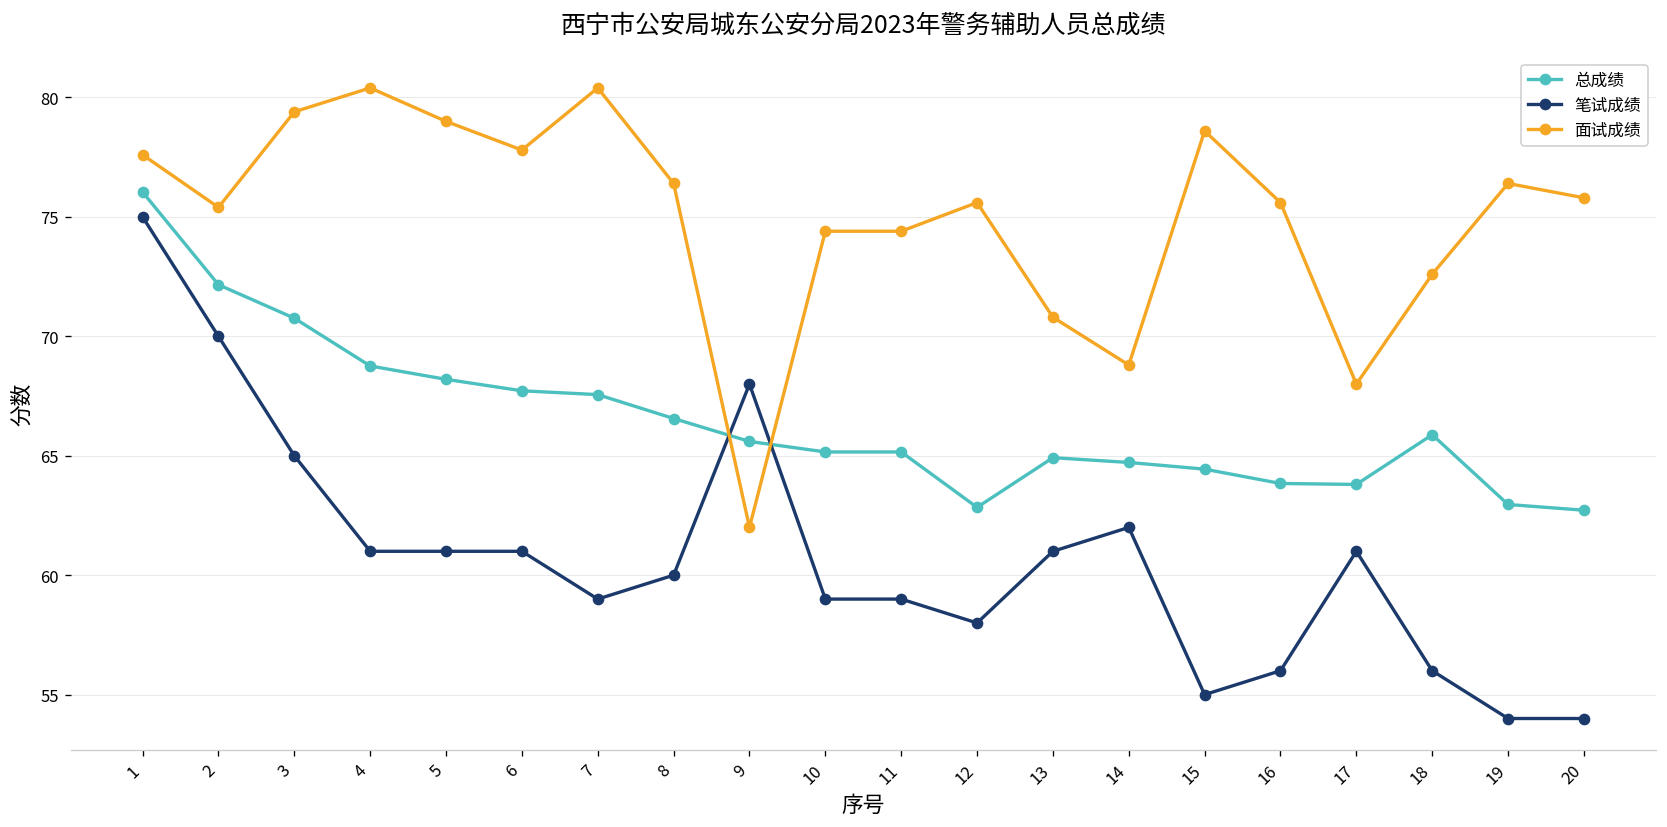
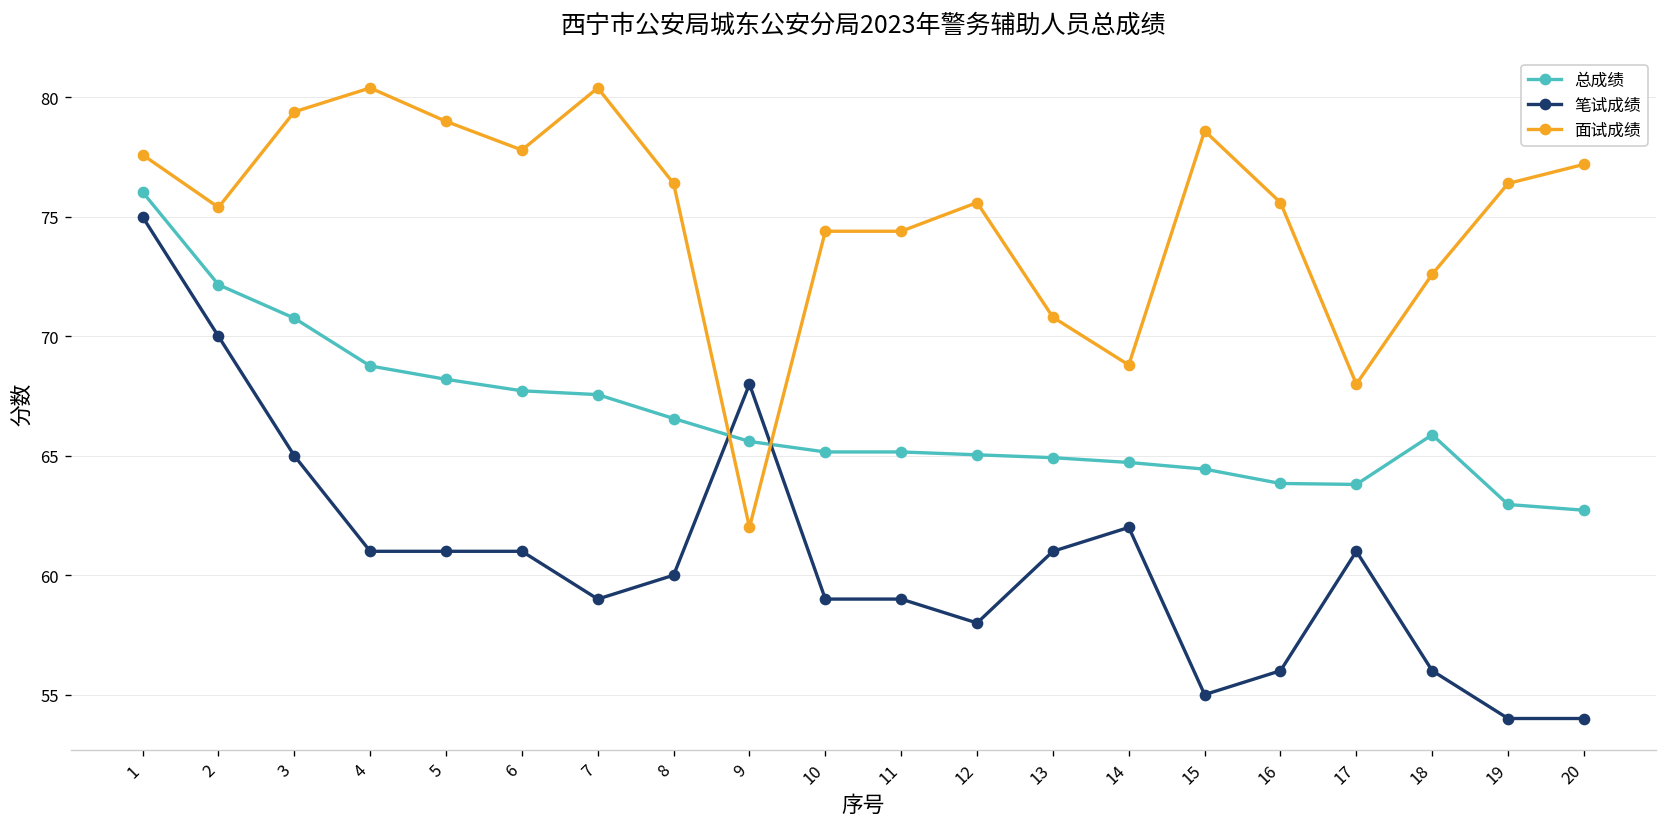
总成绩, 12: 62.8 -> 65.0
面试成绩, 20: 75.8 -> 77.2
